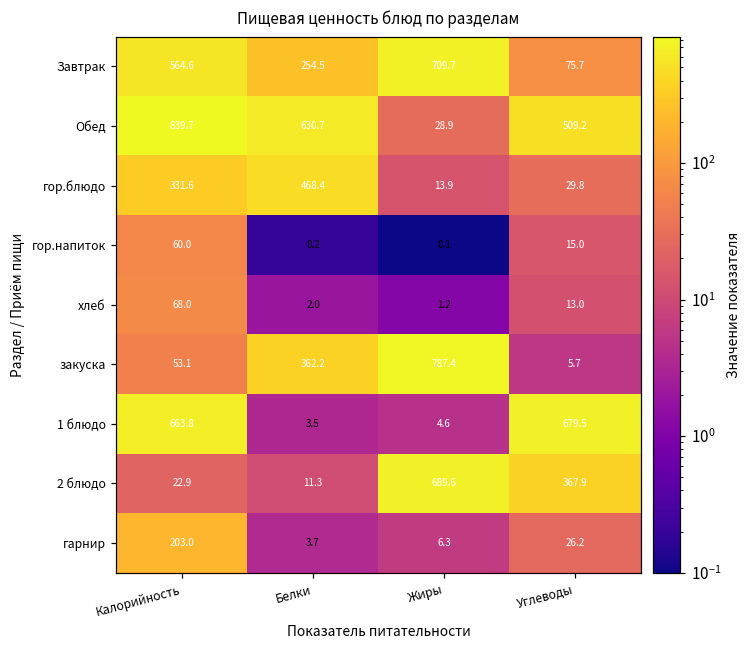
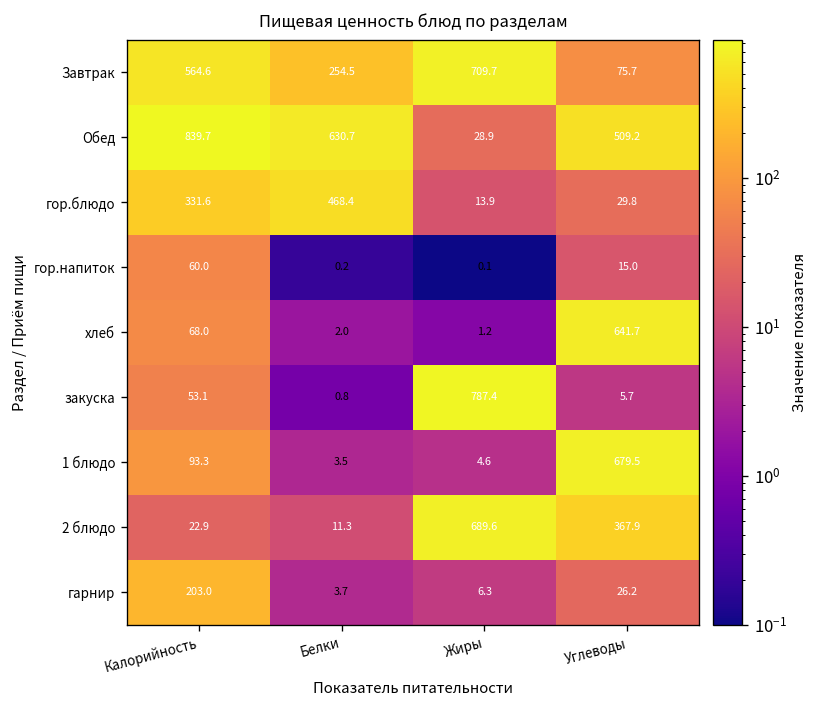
хлеб, Углеводы: 13.0 -> 641.7
закуска, Белки: 362.2 -> 0.8
1 блюдо, Калорийность: 663.8 -> 93.3
